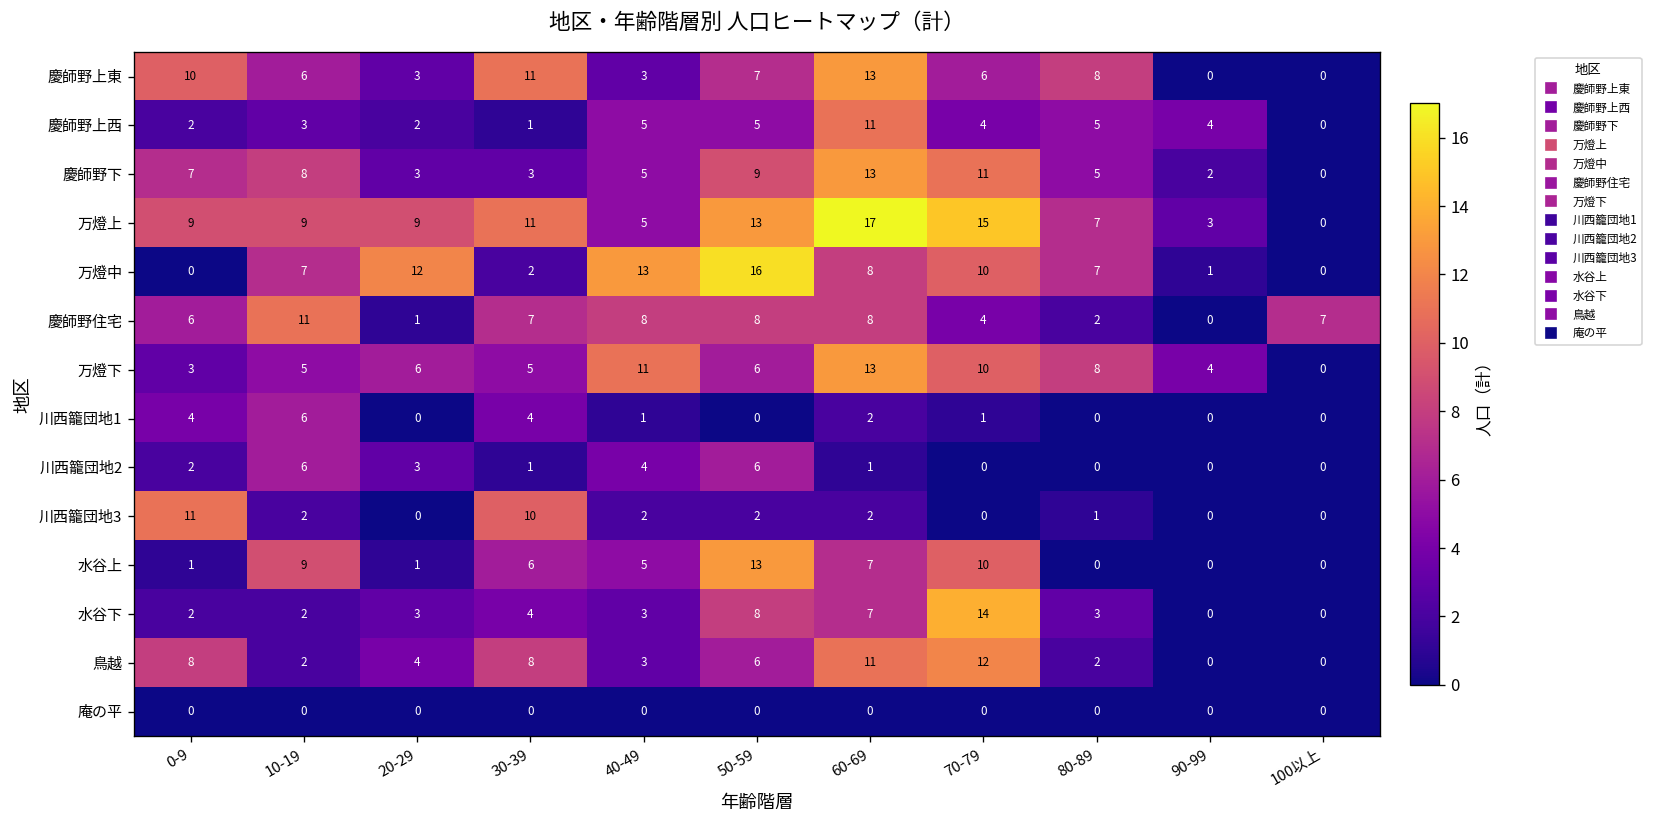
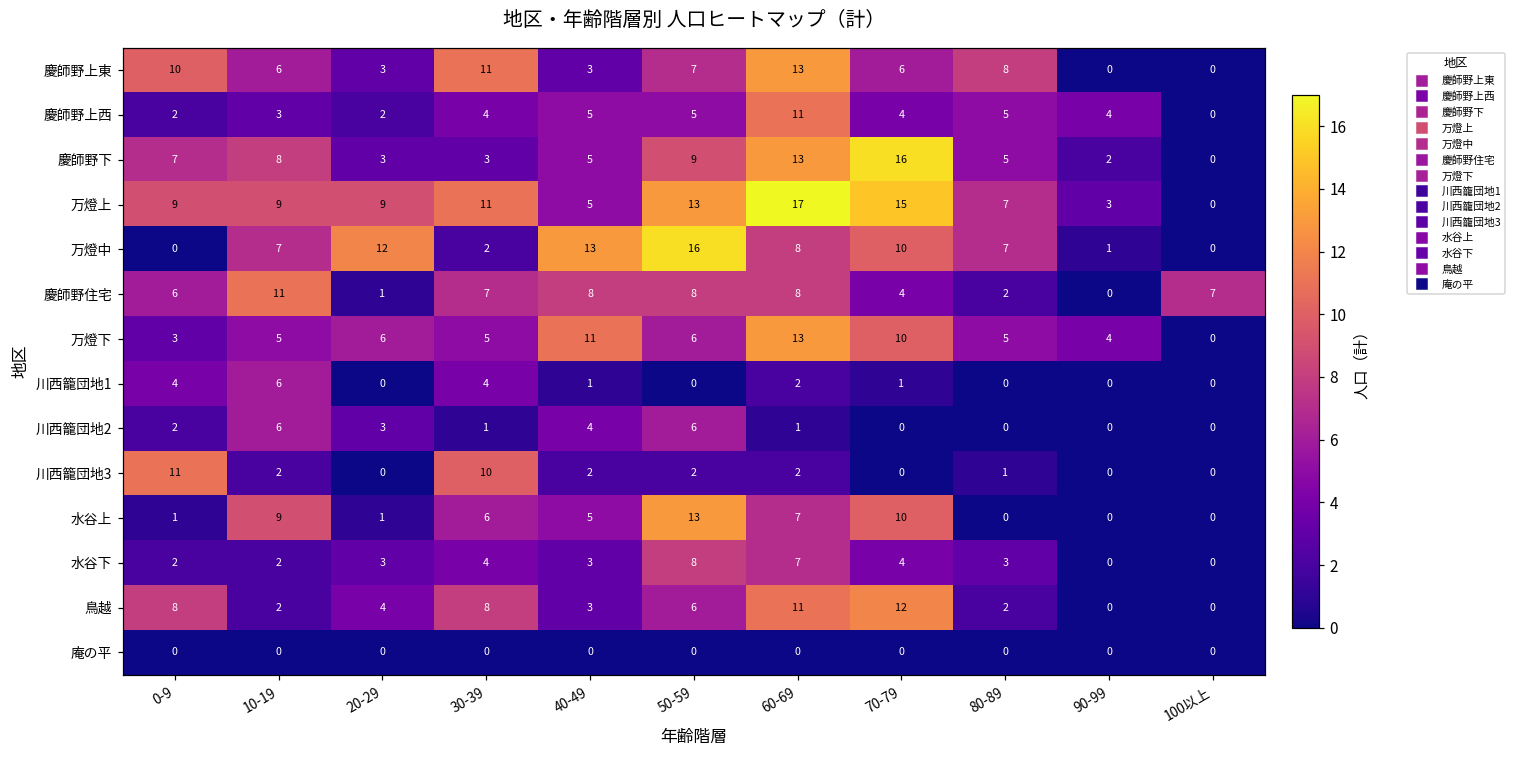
慶師野上西, 30-39: 1 -> 4
慶師野下, 70-79: 11 -> 16
万燈下, 80-89: 8 -> 5
水谷下, 70-79: 14 -> 4
